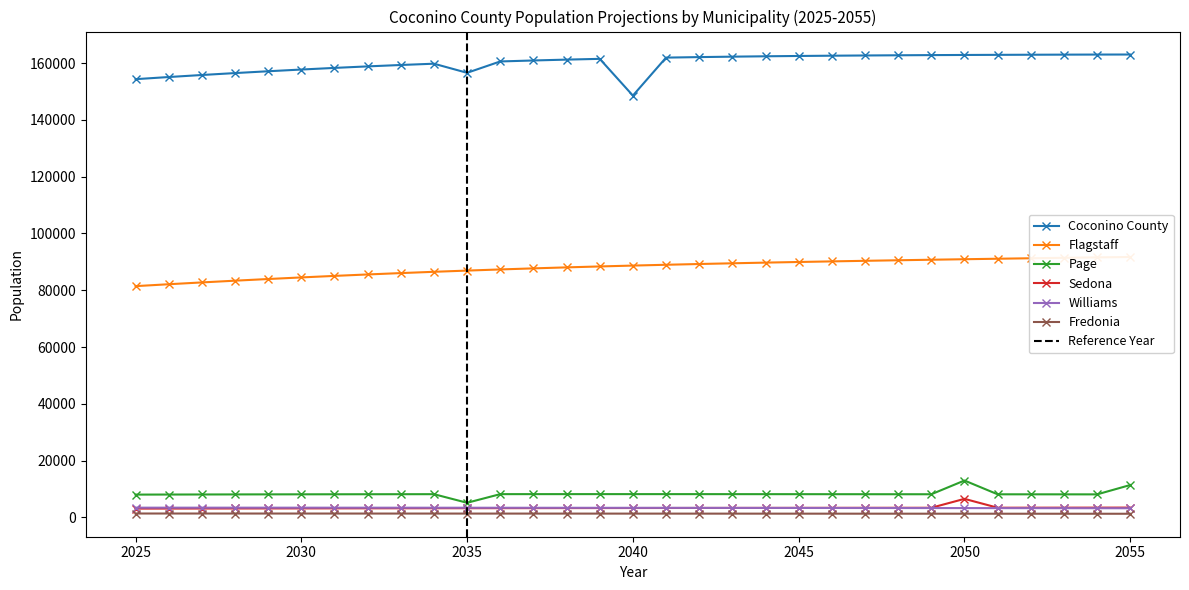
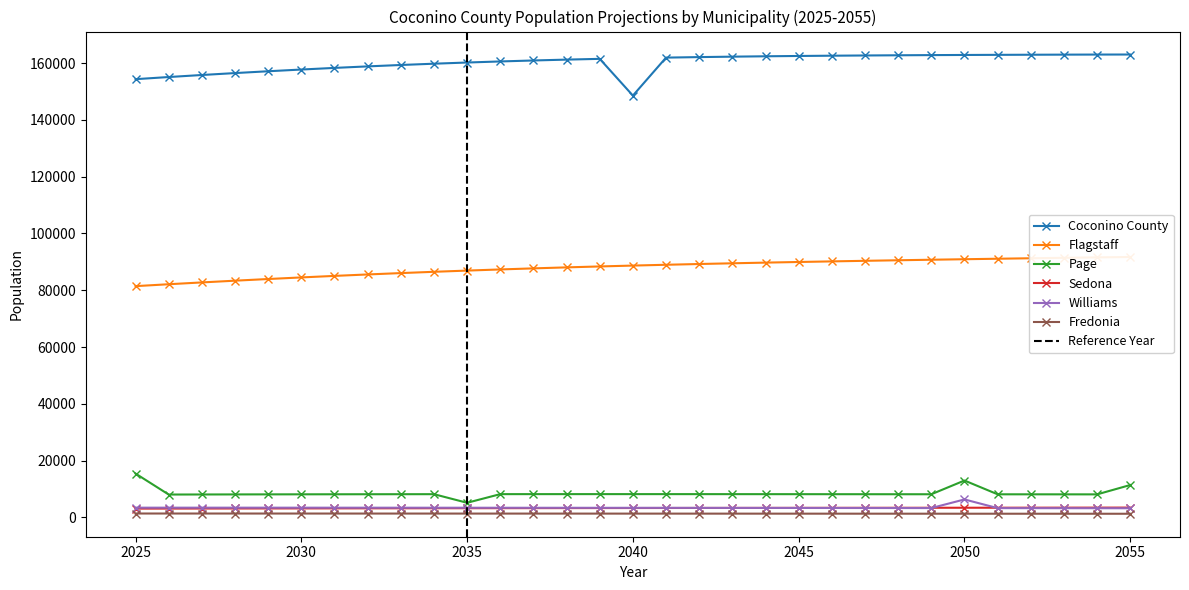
Page, 2025: 8000 -> 15000
Coconino County, 2035: 157000 -> 160000
Sedona, 2050: 6000 -> 3000
Williams, 2050: 3000 -> 6000
